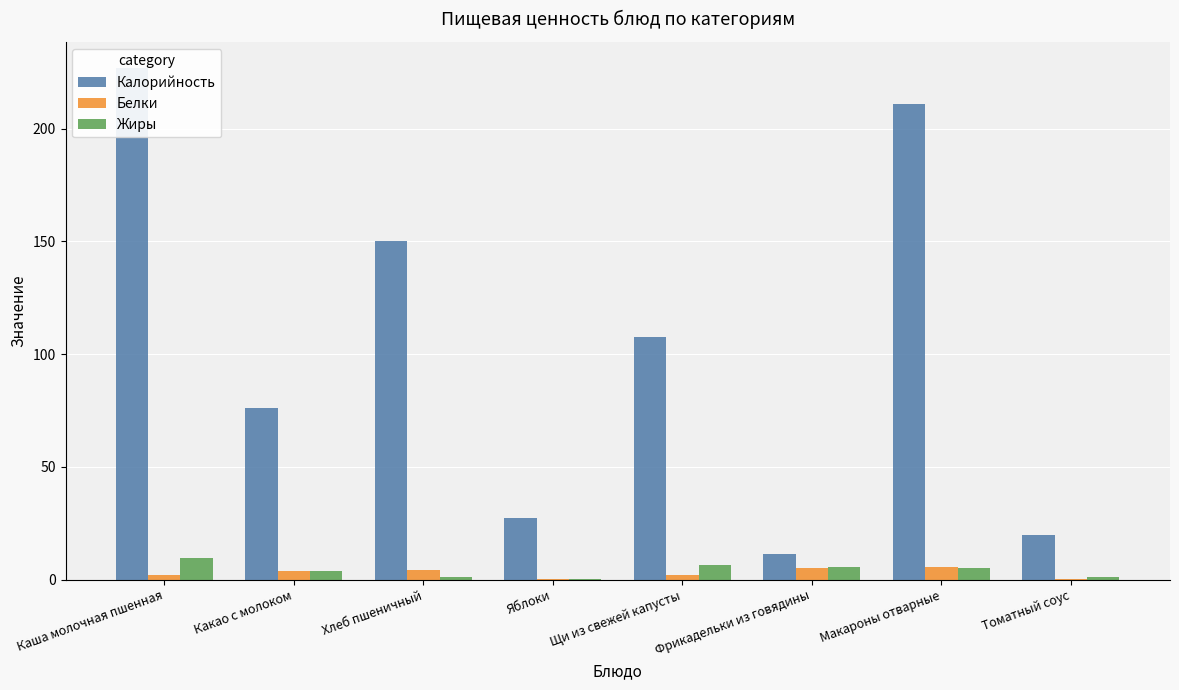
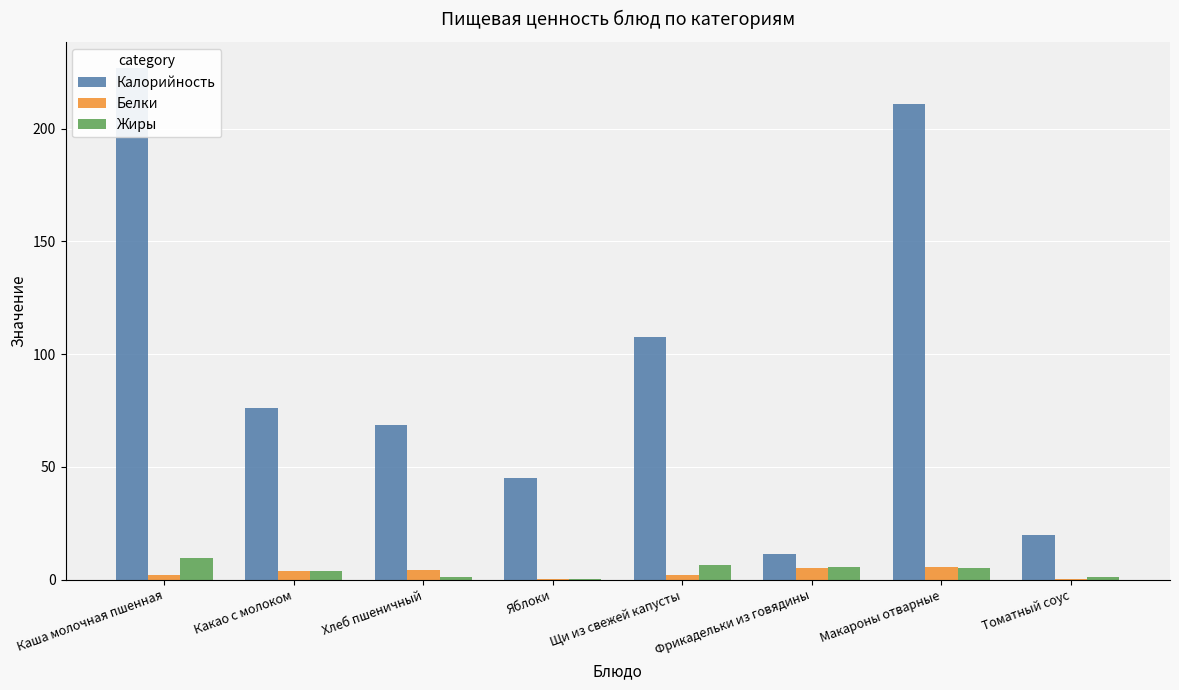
Калорийность, Хлеб пшеничный: 150 -> 68
Калорийность, Яблоки: 27 -> 45
